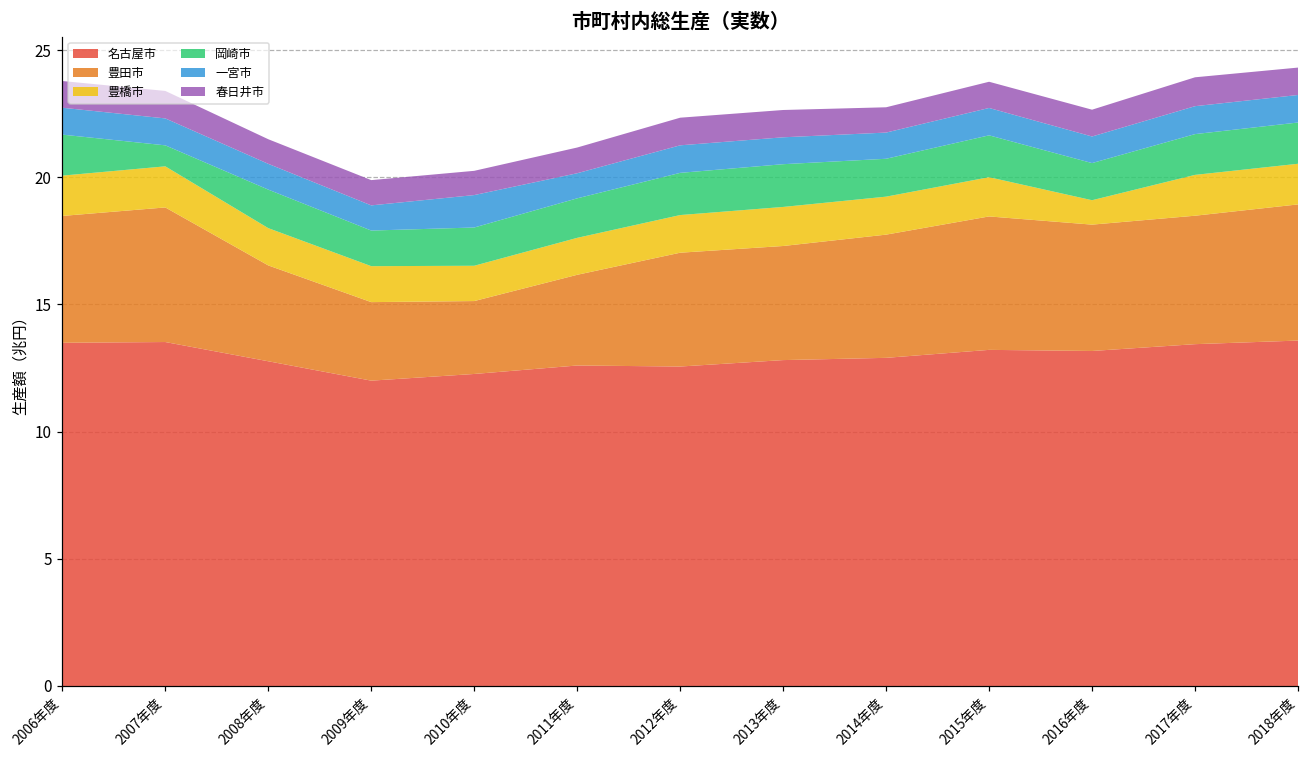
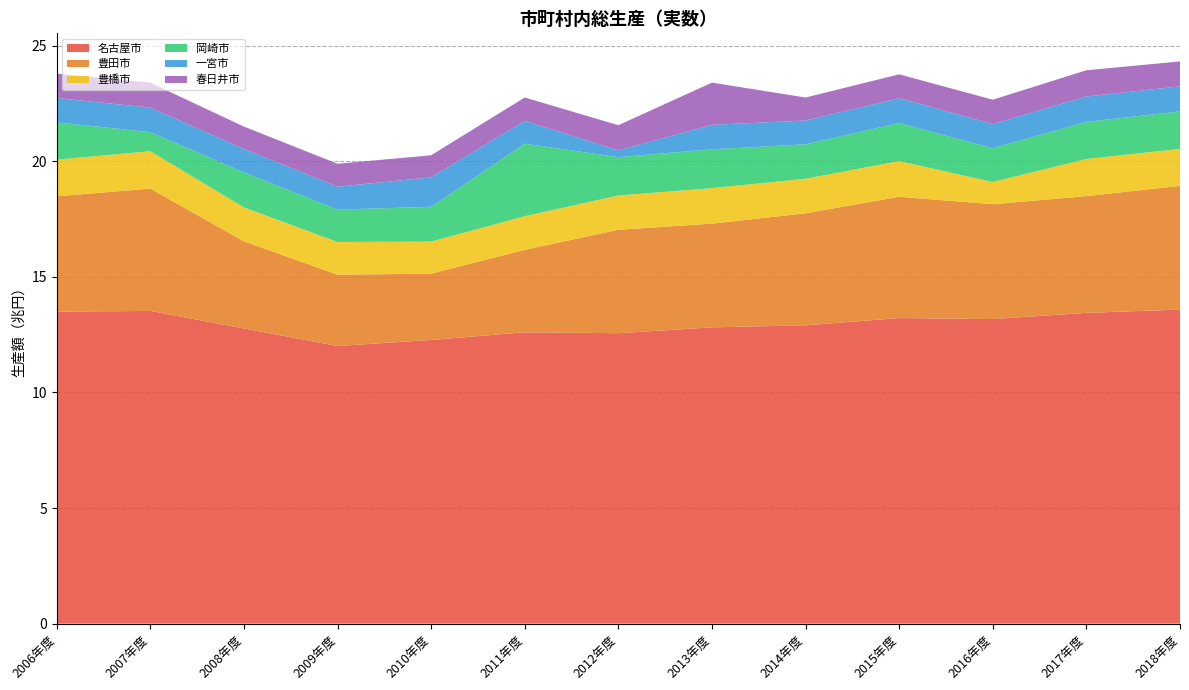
岡崎市, 2011年度: 1.6 -> 3.1
一宮市, 2012年度: 1.1 -> 0.3
春日井市, 2013年度: 1.1 -> 1.8
